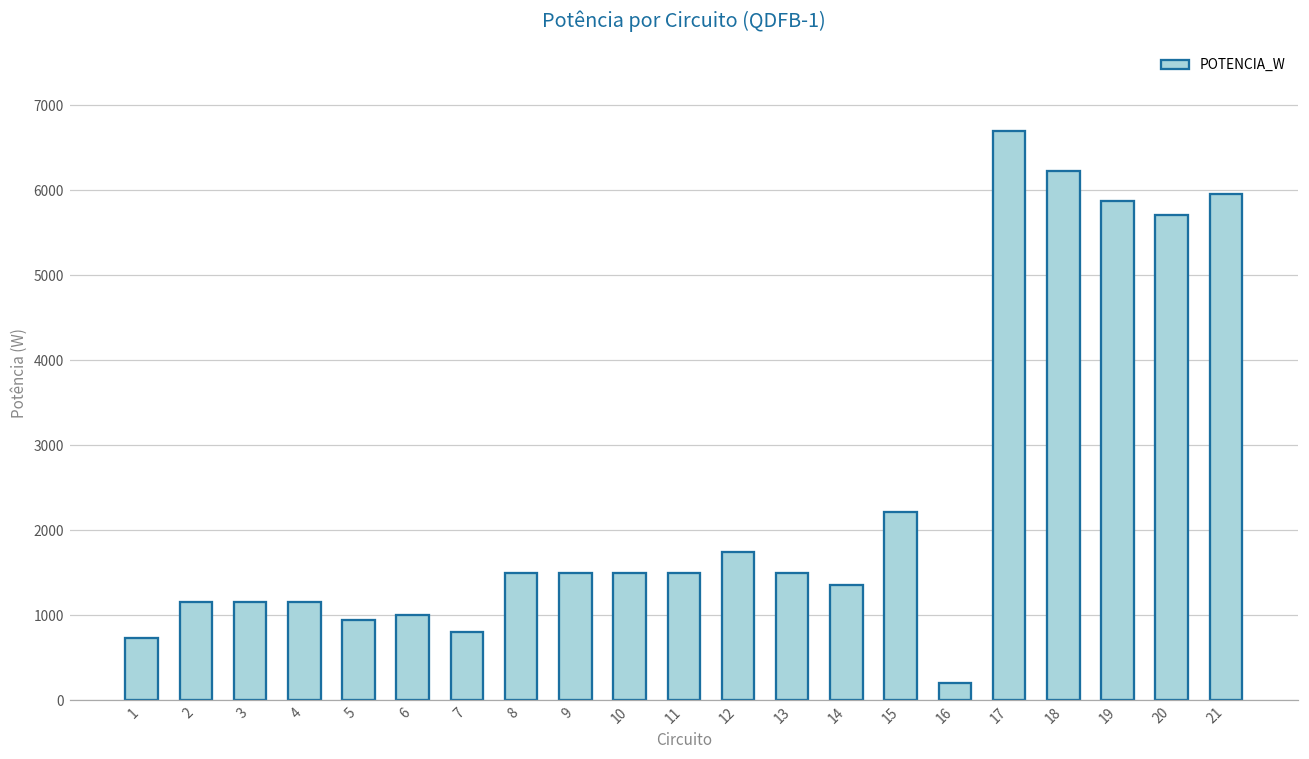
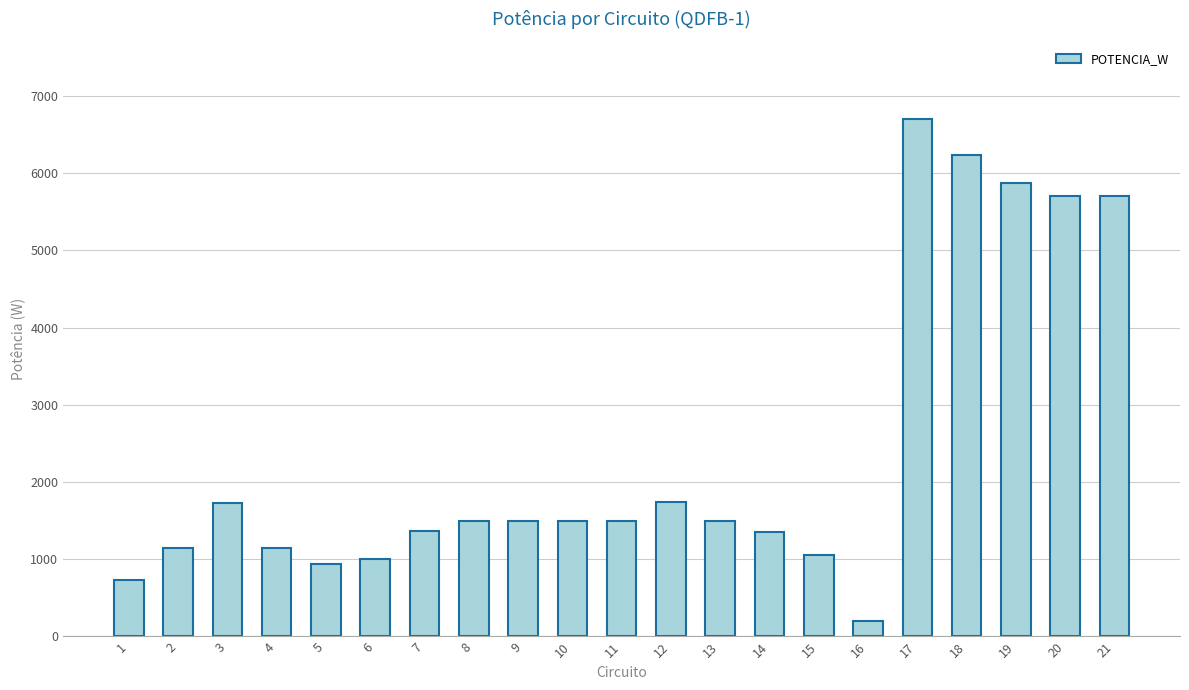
3: 1200 -> 1700
7: 800 -> 1400
15: 2200 -> 1100
21: 6000 -> 5700
